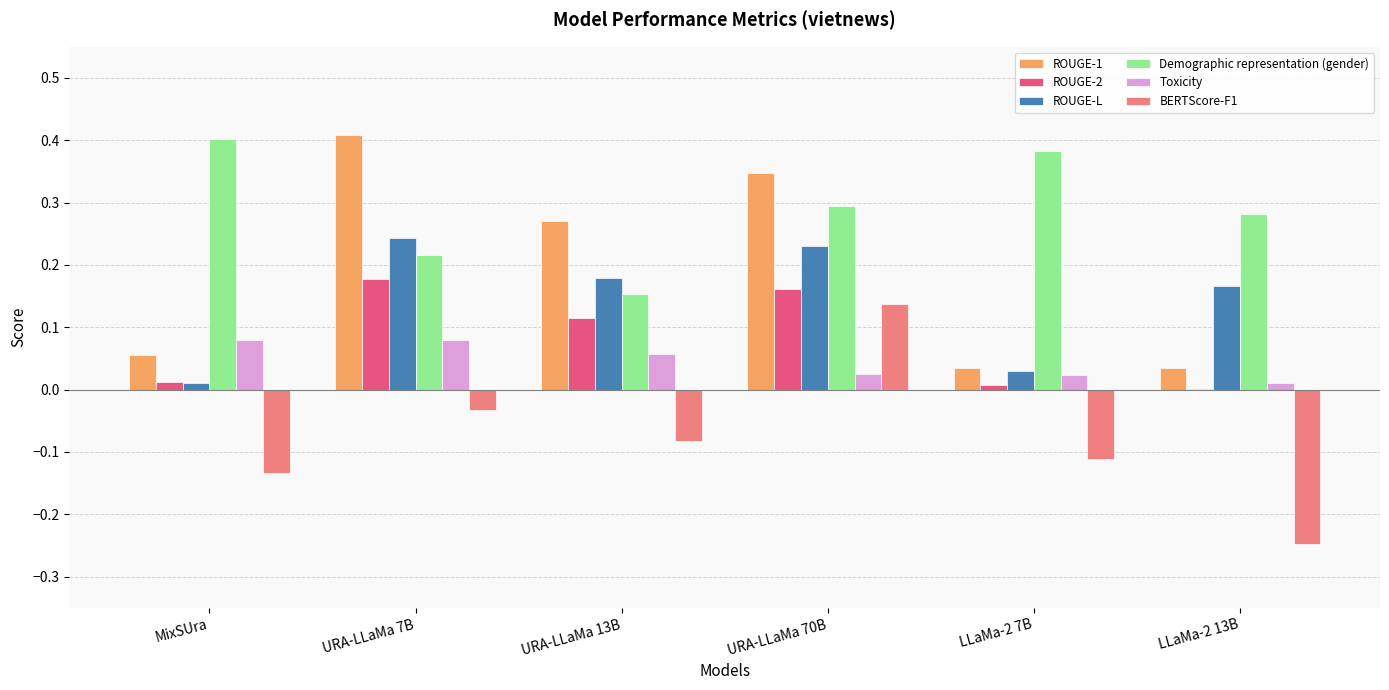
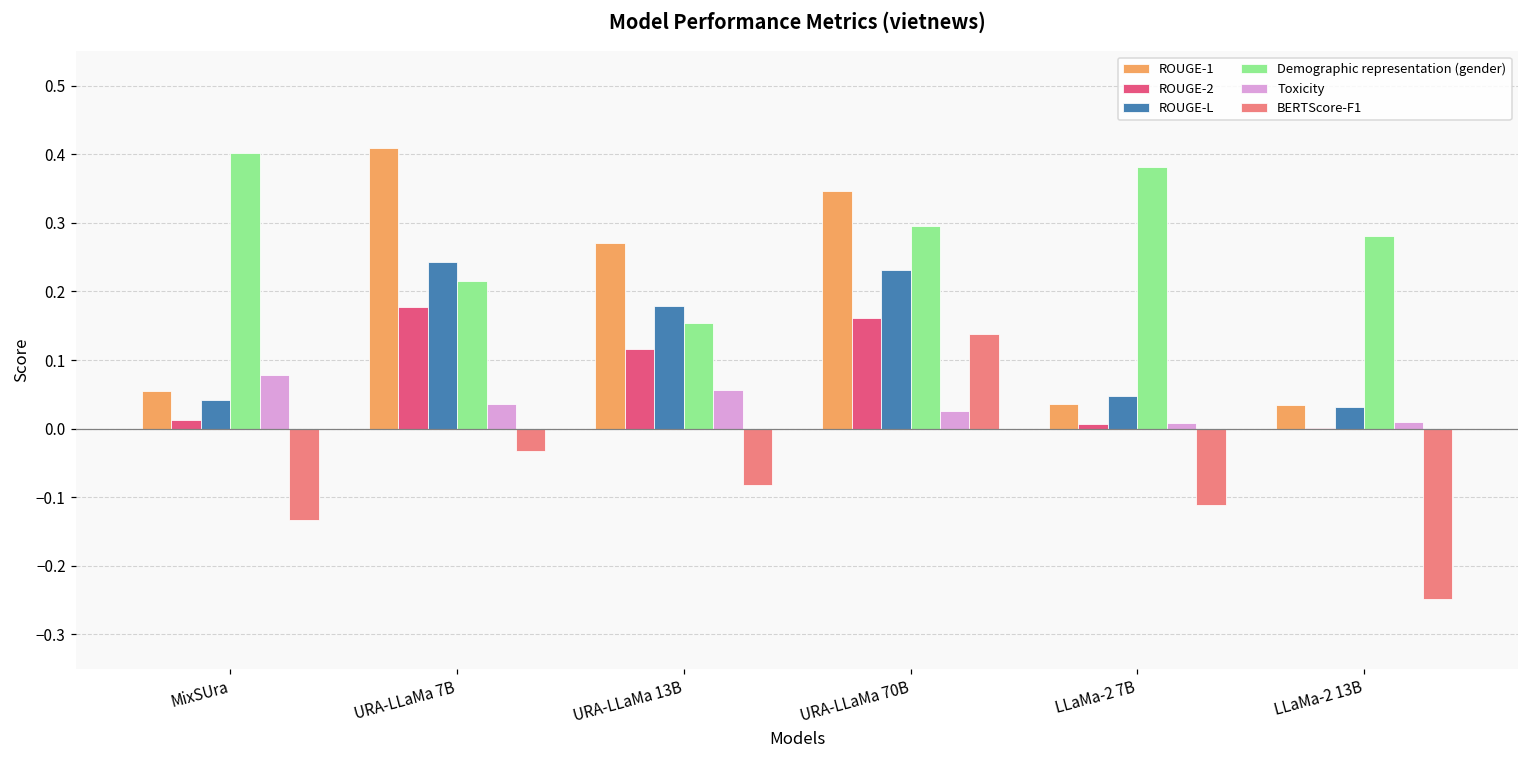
ROUGE-L, MixSUra: 0.01 -> 0.04
Toxicity, URA-LLaMa 7B: 0.08 -> 0.04
ROUGE-L, LLaMa-2 7B: 0.03 -> 0.05
Toxicity, LLaMa-2 7B: 0.02 -> 0.01
ROUGE-L, LLaMa-2 13B: 0.17 -> 0.03
